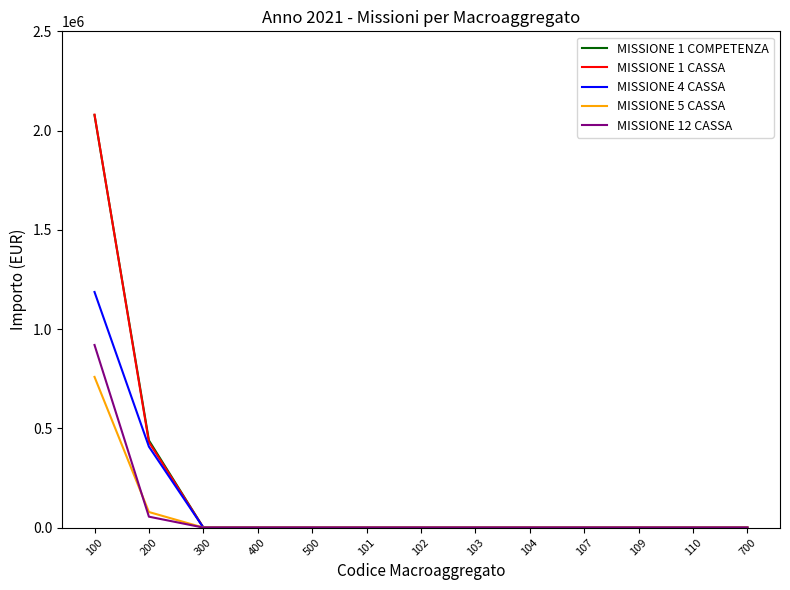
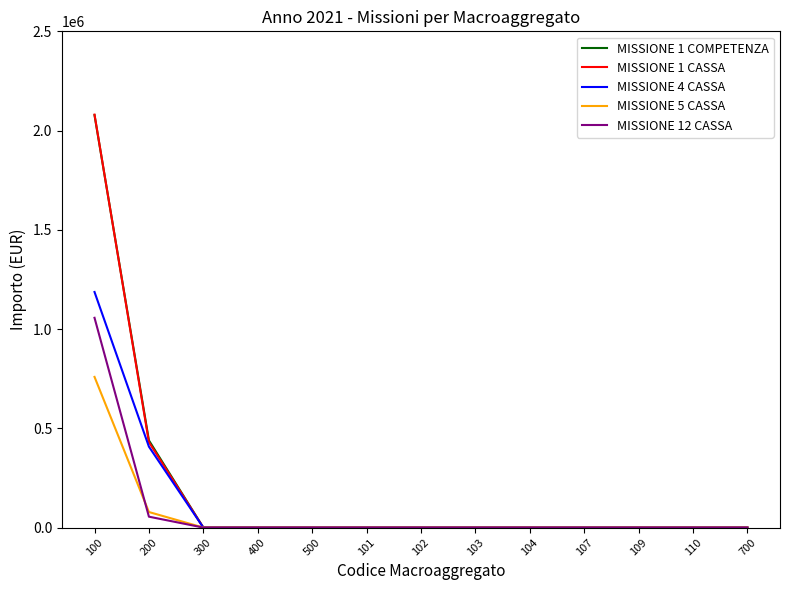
MISSIONE 12 CASSA, 100: 920000 -> 1060000
